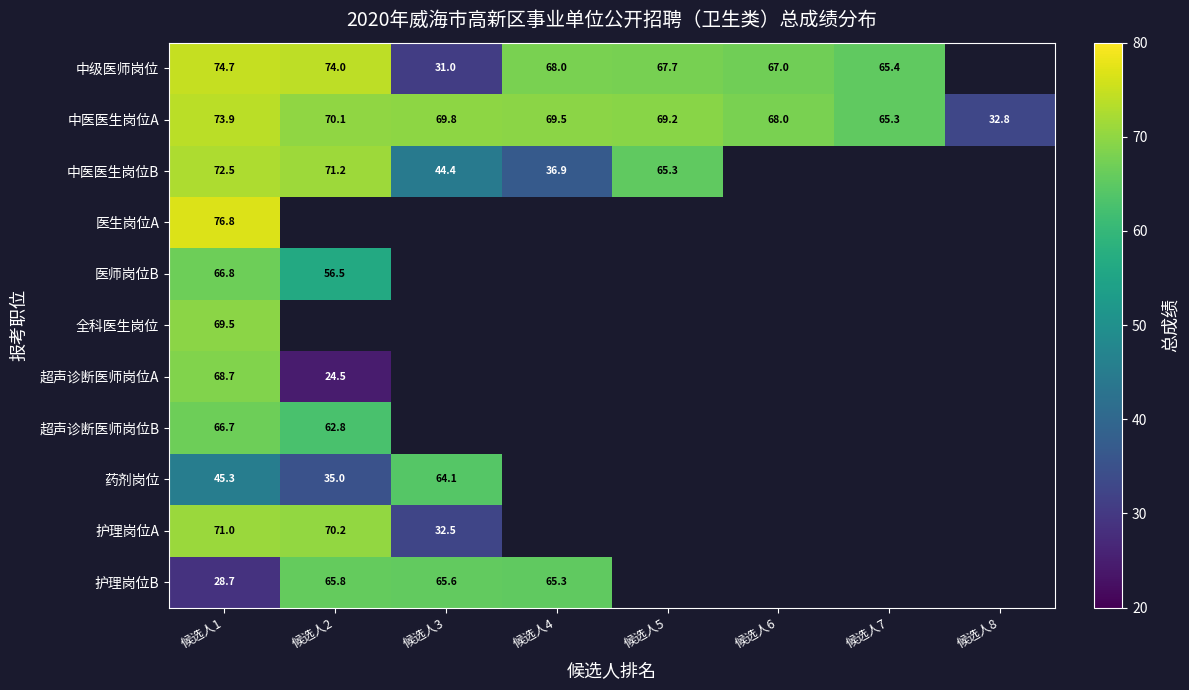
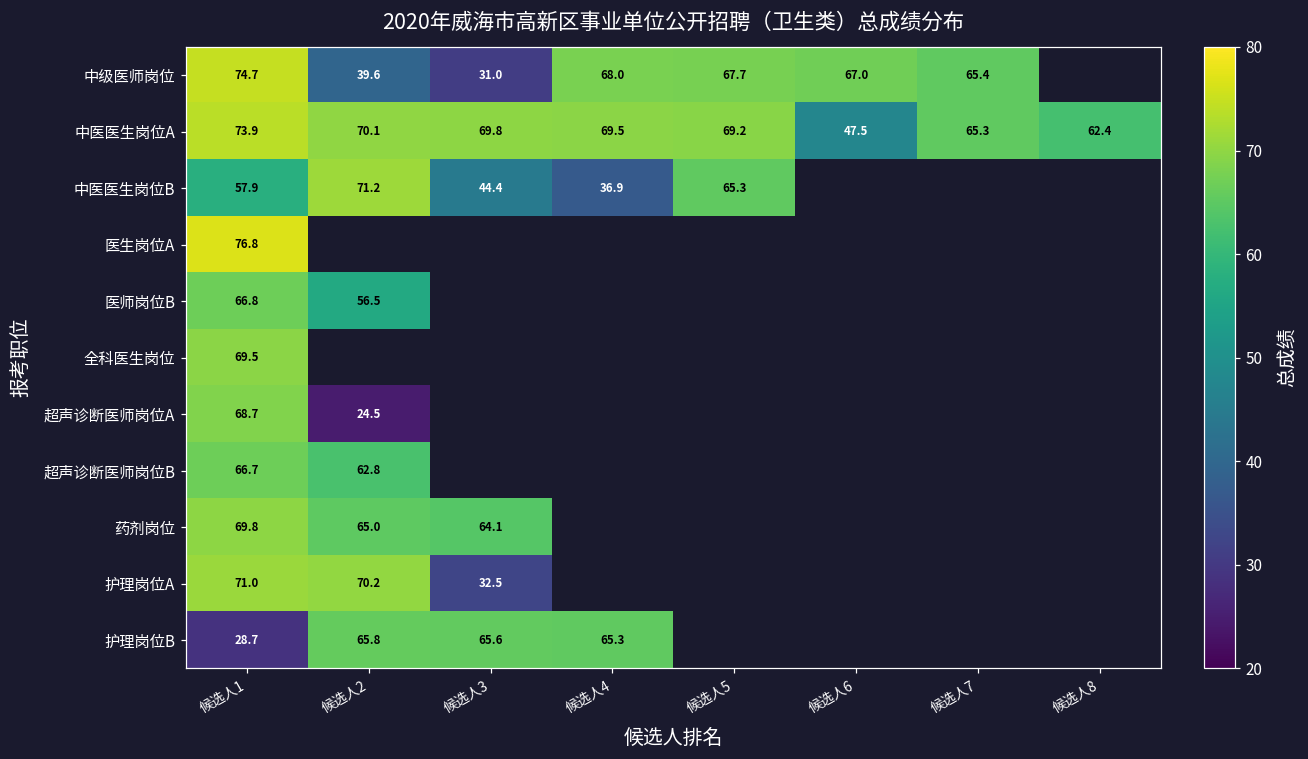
中级医师岗位, 候选人2: 74.0 -> 39.6
中医医生岗位A, 候选人6: 68.0 -> 47.5
中医医生岗位A, 候选人8: 32.8 -> 62.4
中医医生岗位B, 候选人1: 72.5 -> 57.9
药剂岗位, 候选人1: 45.3 -> 69.8
药剂岗位, 候选人2: 35.0 -> 65.0
